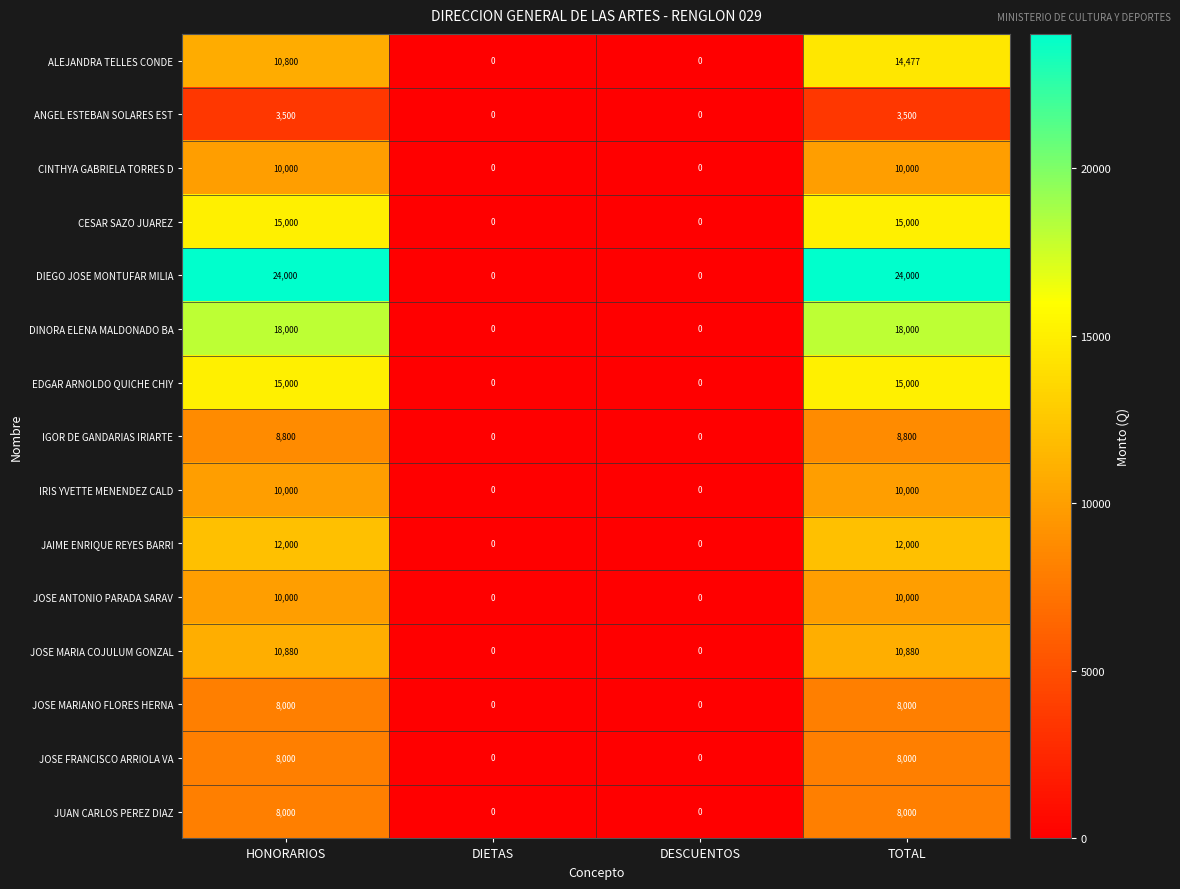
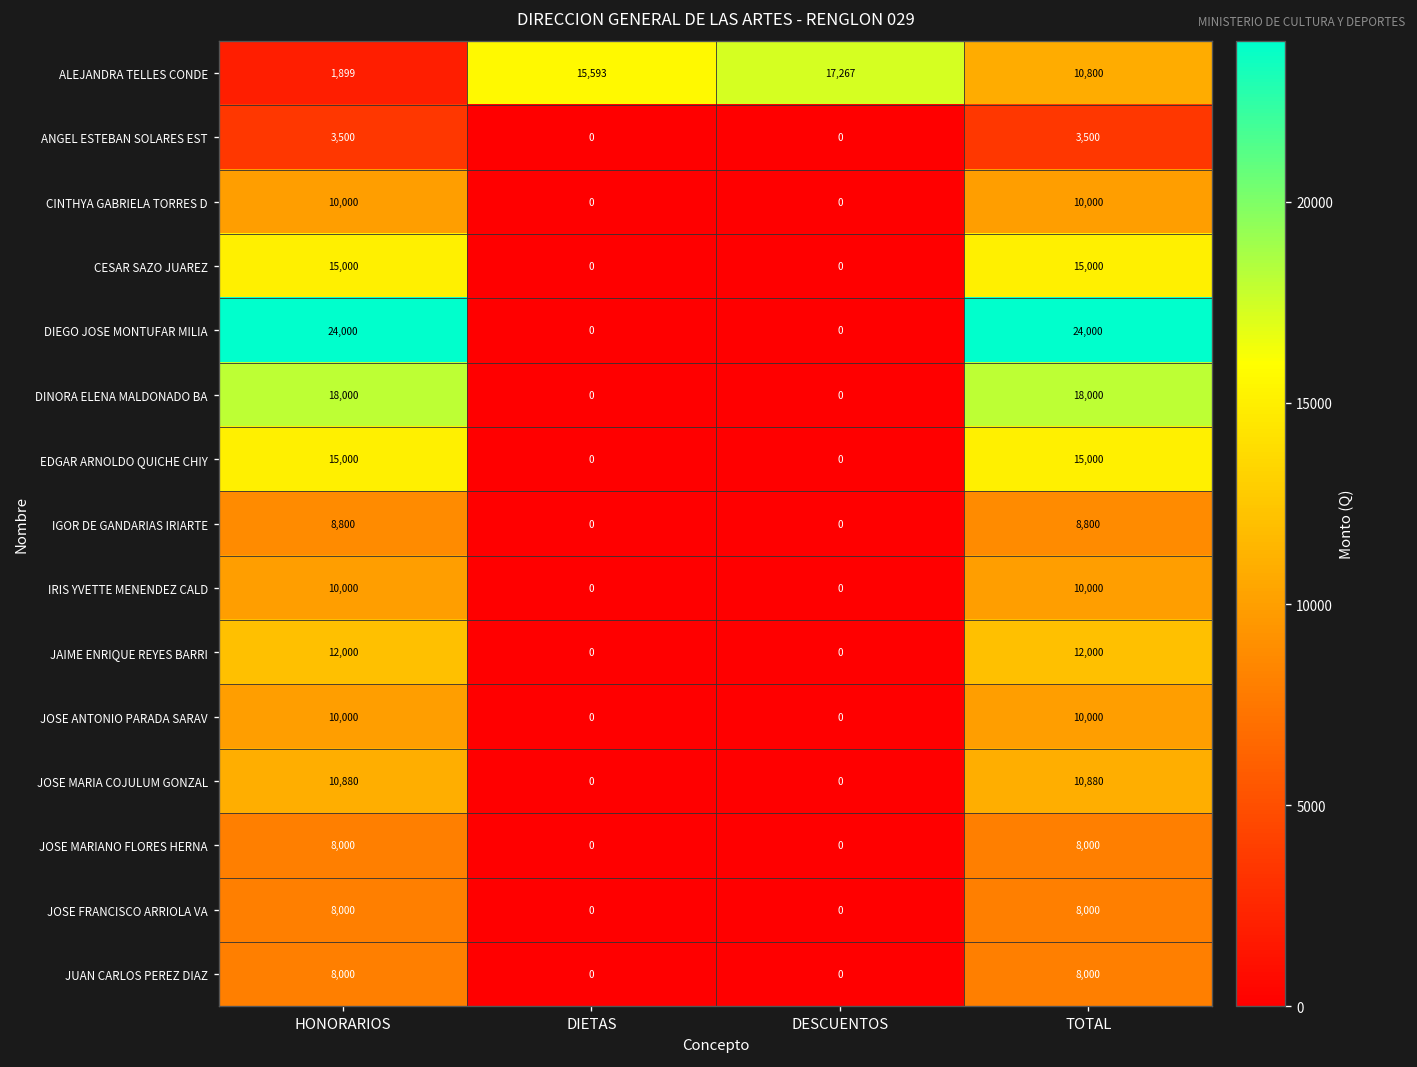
ALEJANDRA TELLES CONDE, HONORARIOS: 10,800 -> 1,899
ALEJANDRA TELLES CONDE, DIETAS: 0 -> 15,593
ALEJANDRA TELLES CONDE, DESCUENTOS: 0 -> 17,267
ALEJANDRA TELLES CONDE, TOTAL: 14,477 -> 10,800
